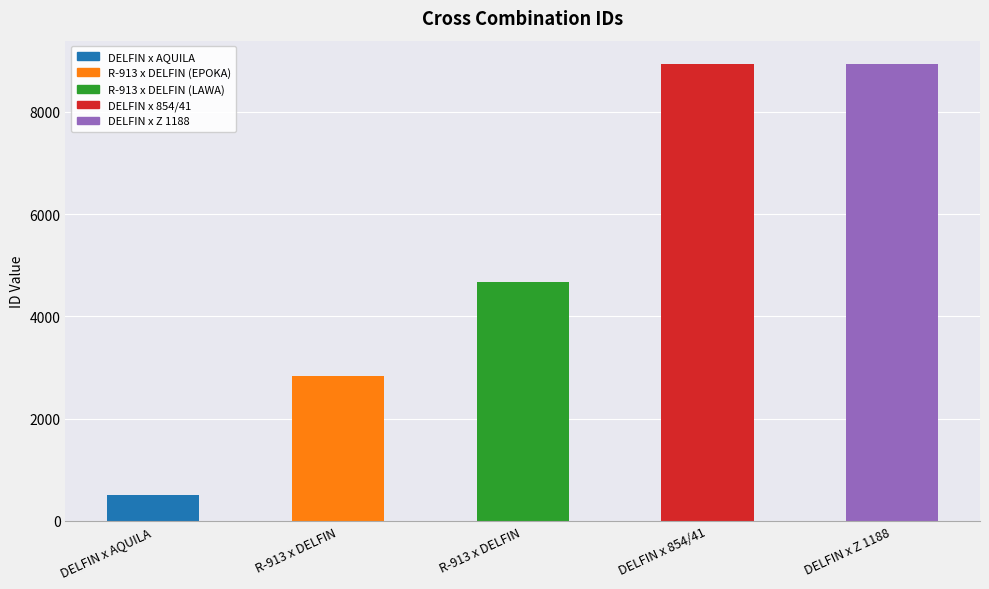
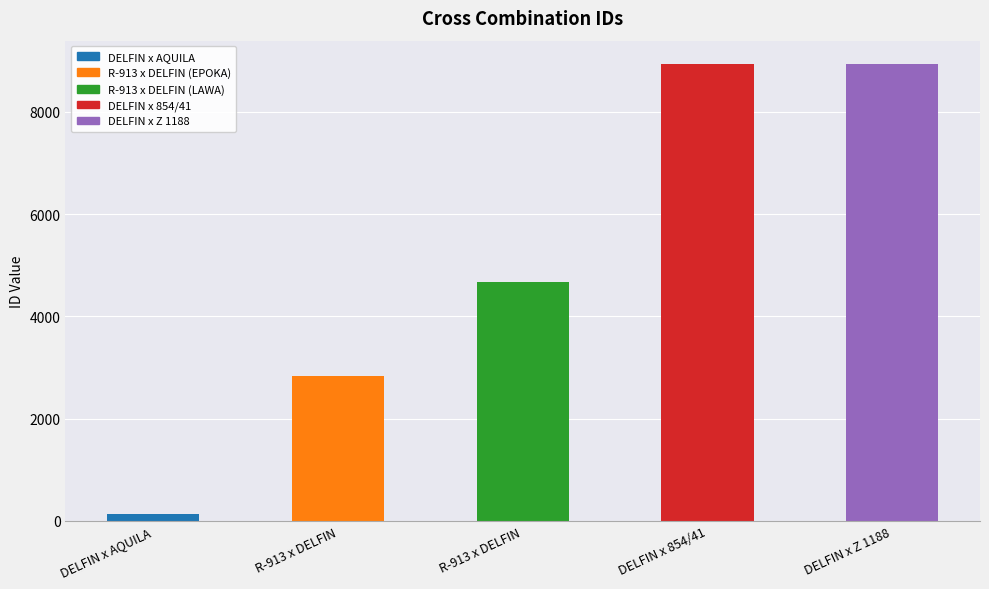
DELFIN x AQUILA: 500 -> 100
